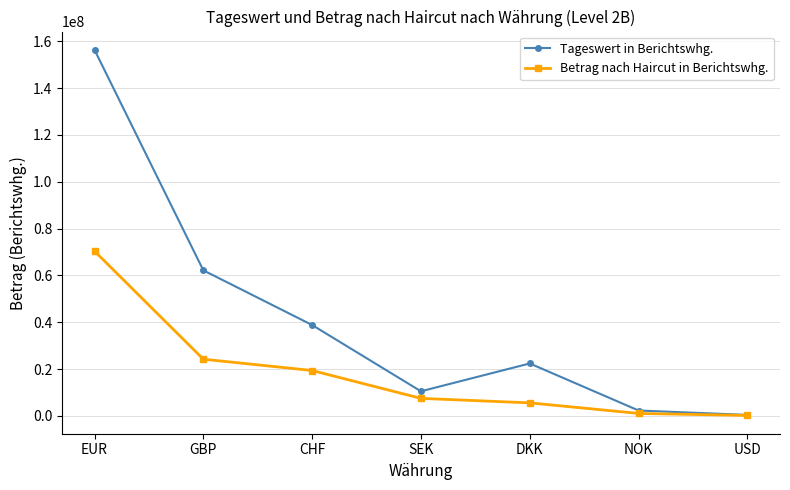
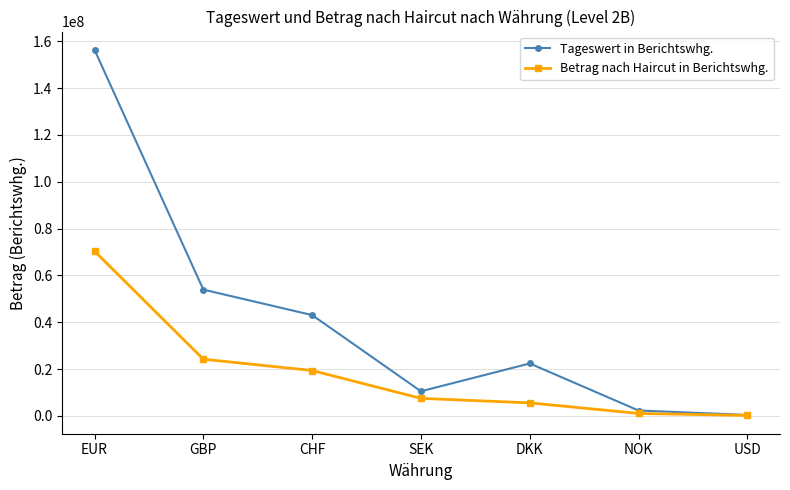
Tageswert in Berichtswhg., GBP: 62000000 -> 54000000
Tageswert in Berichtswhg., CHF: 39000000 -> 43000000
